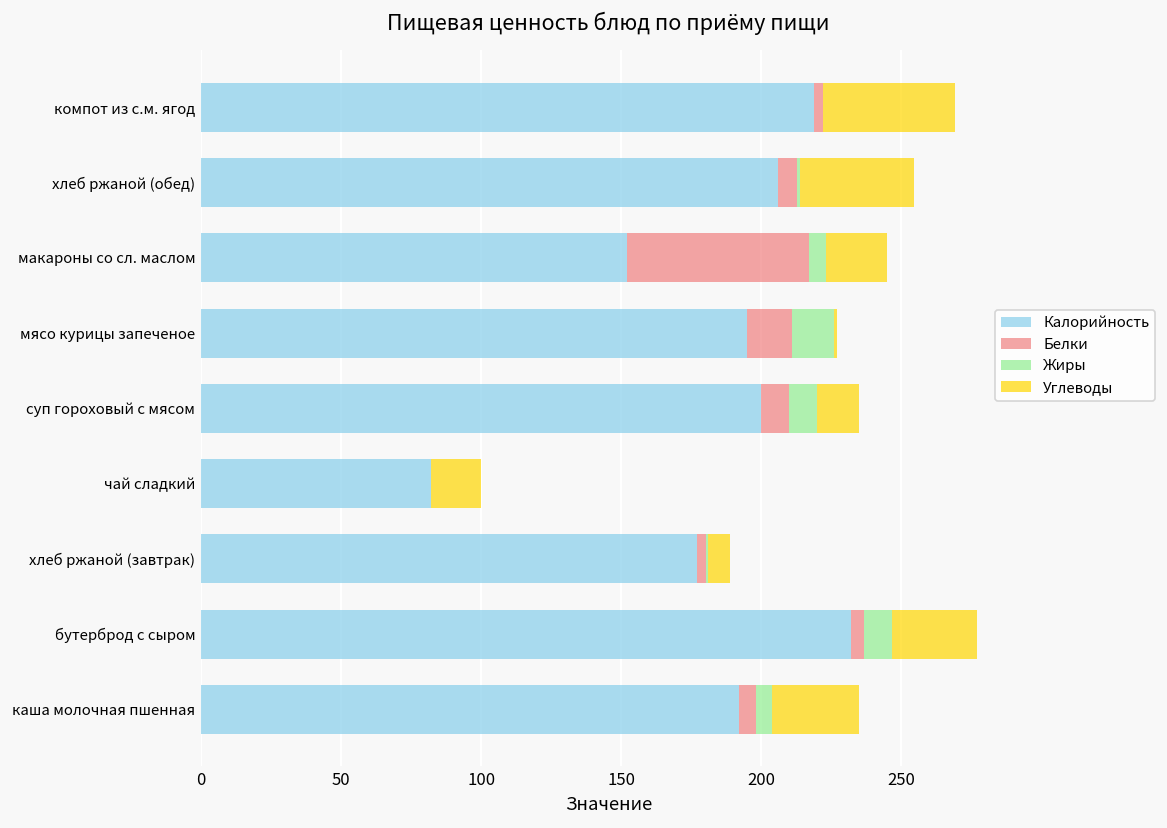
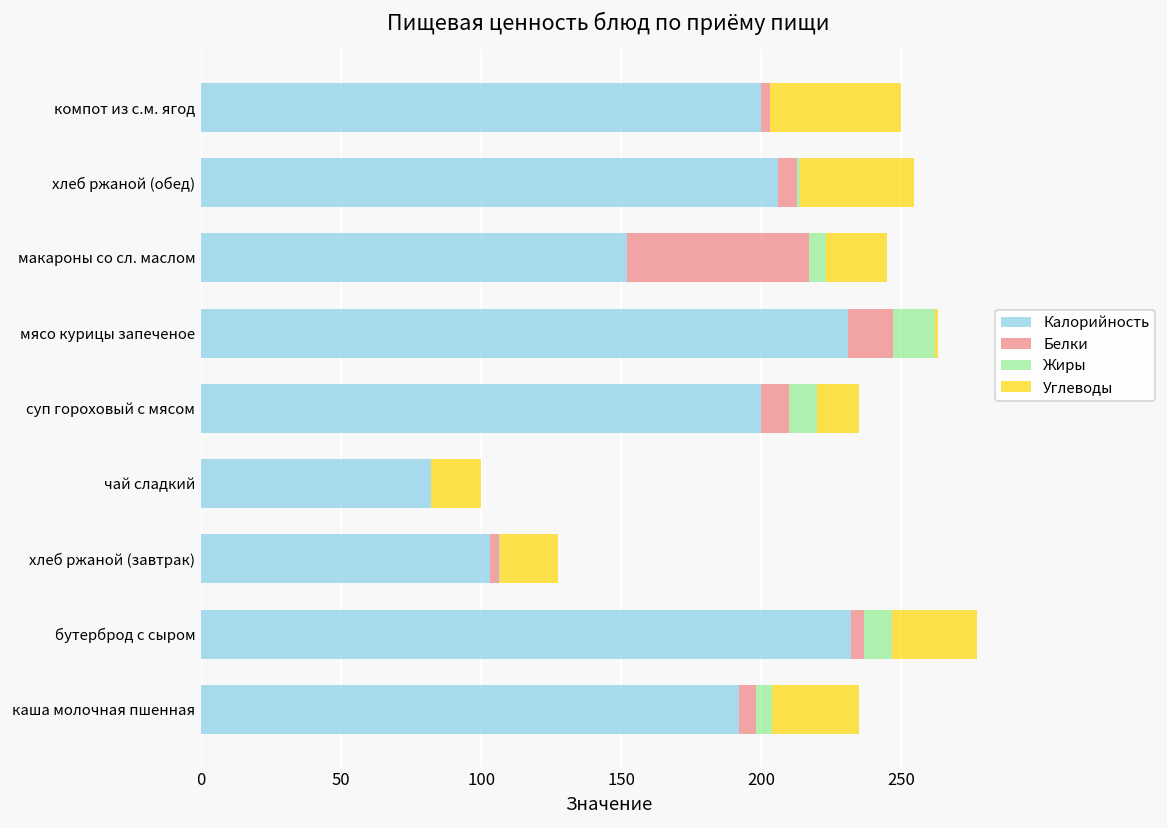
Калорийность, компот из с.м. ягод: 219 -> 200
Калорийность, мясо курицы запеченое: 195 -> 231
Калорийность, хлеб ржаной (завтрак): 177 -> 103
Углеводы, хлеб ржаной (завтрак): 8 -> 21
